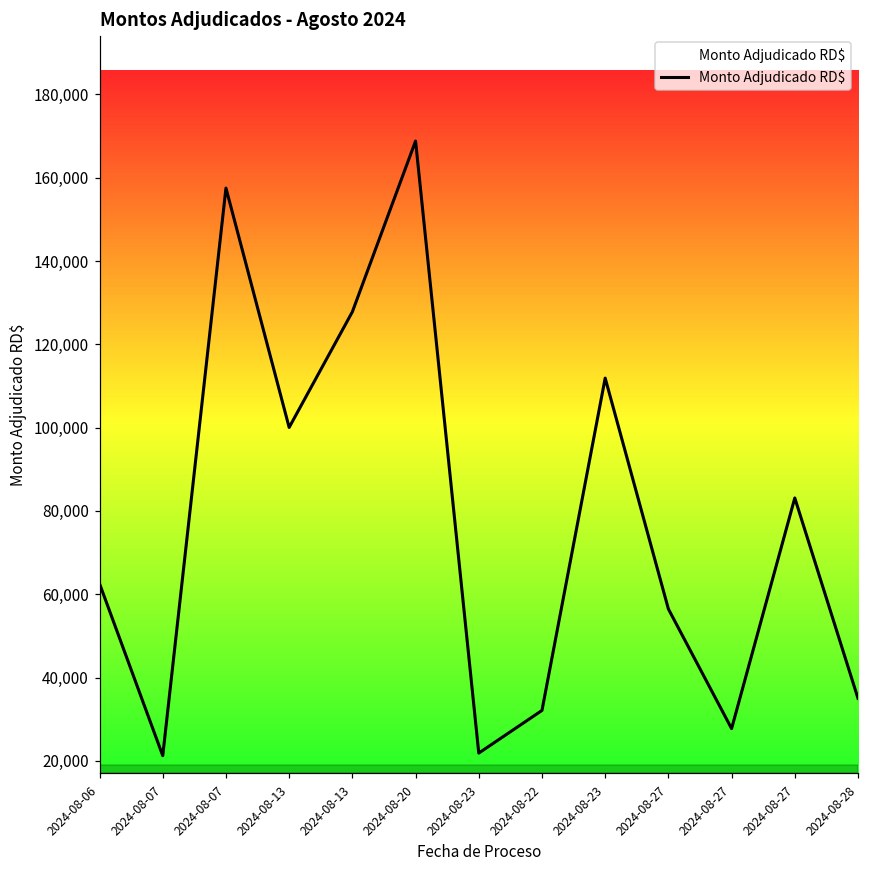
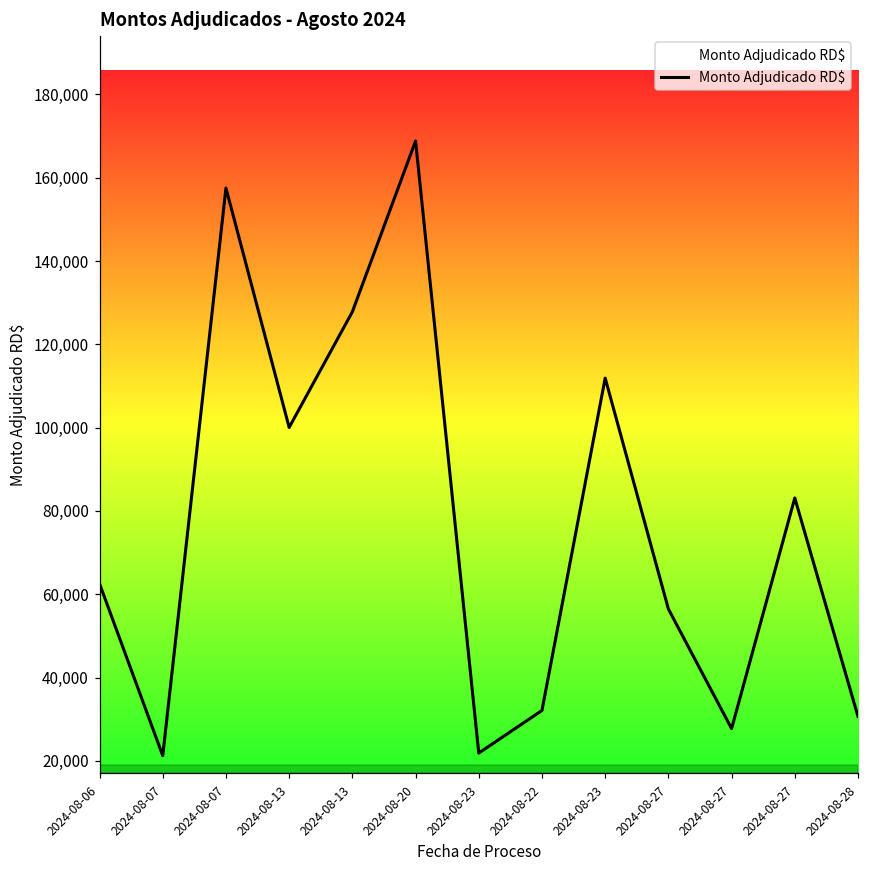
2024-08-28: 35,000 -> 31,000
